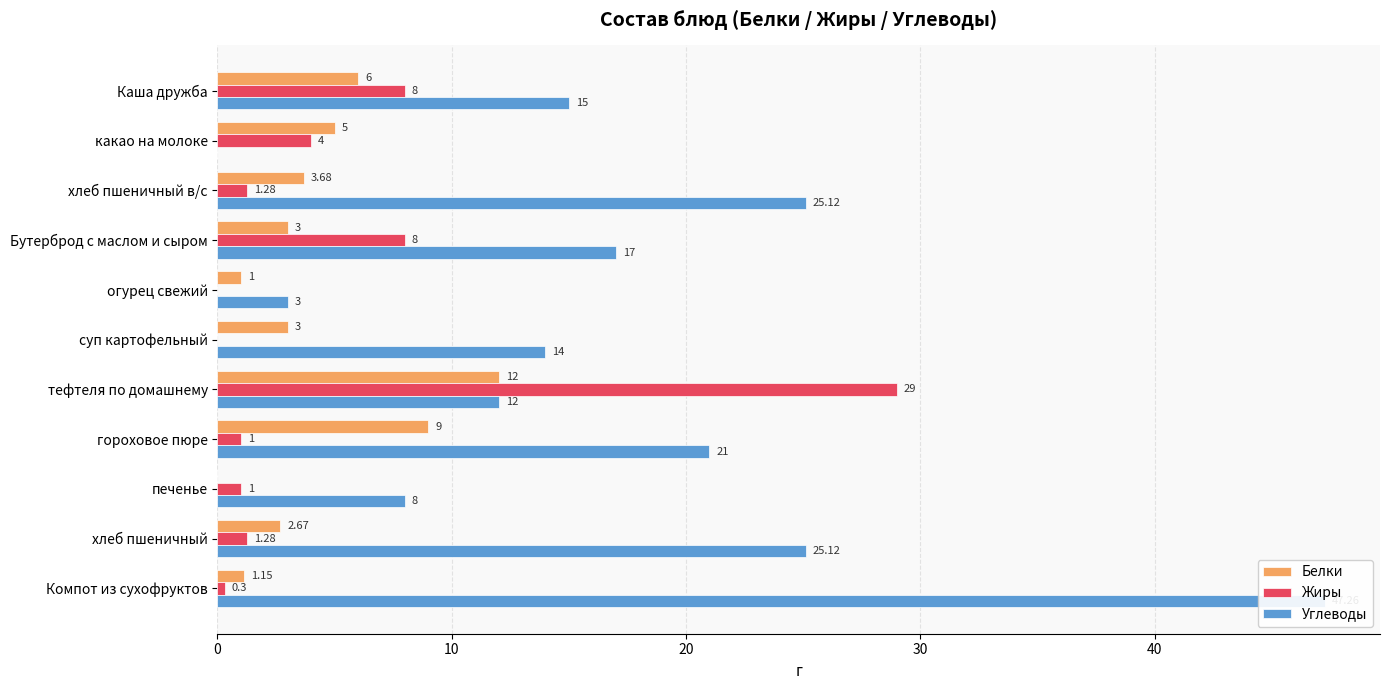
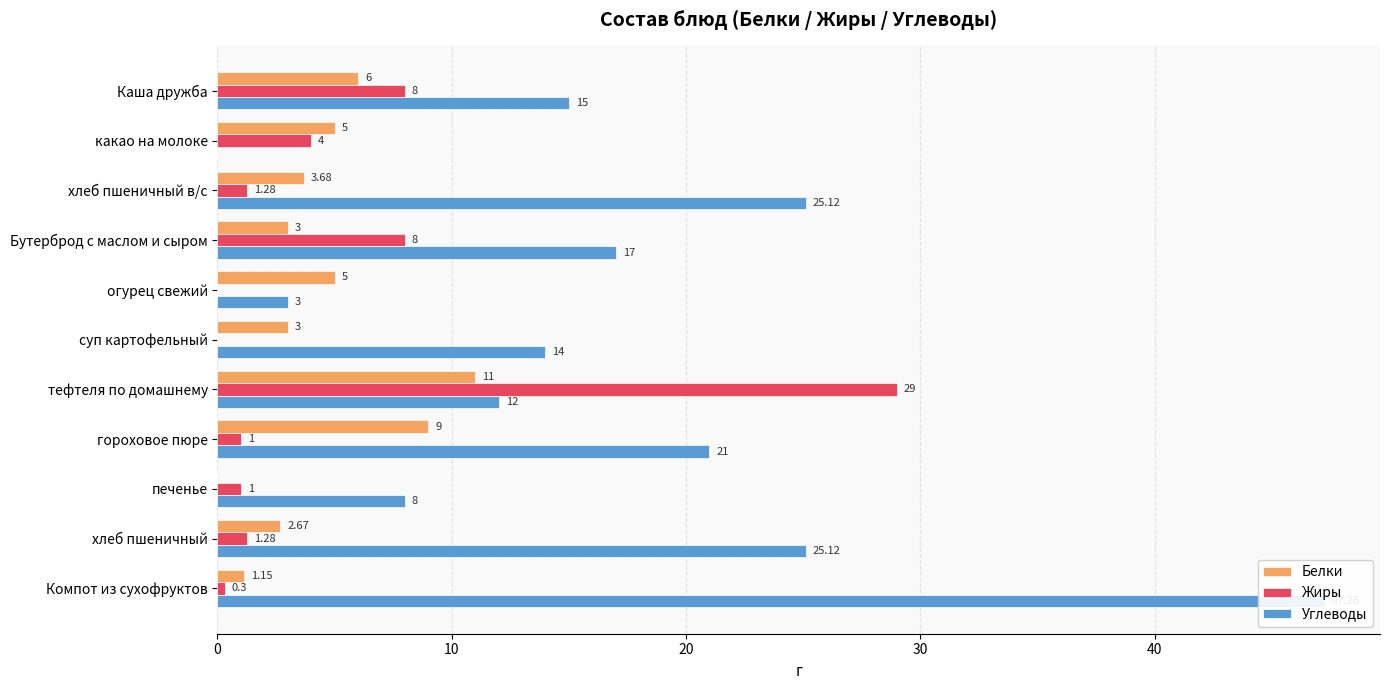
Белки, огурец свежий: 1 -> 5
Белки, тефтеля по домашнему: 12 -> 11
